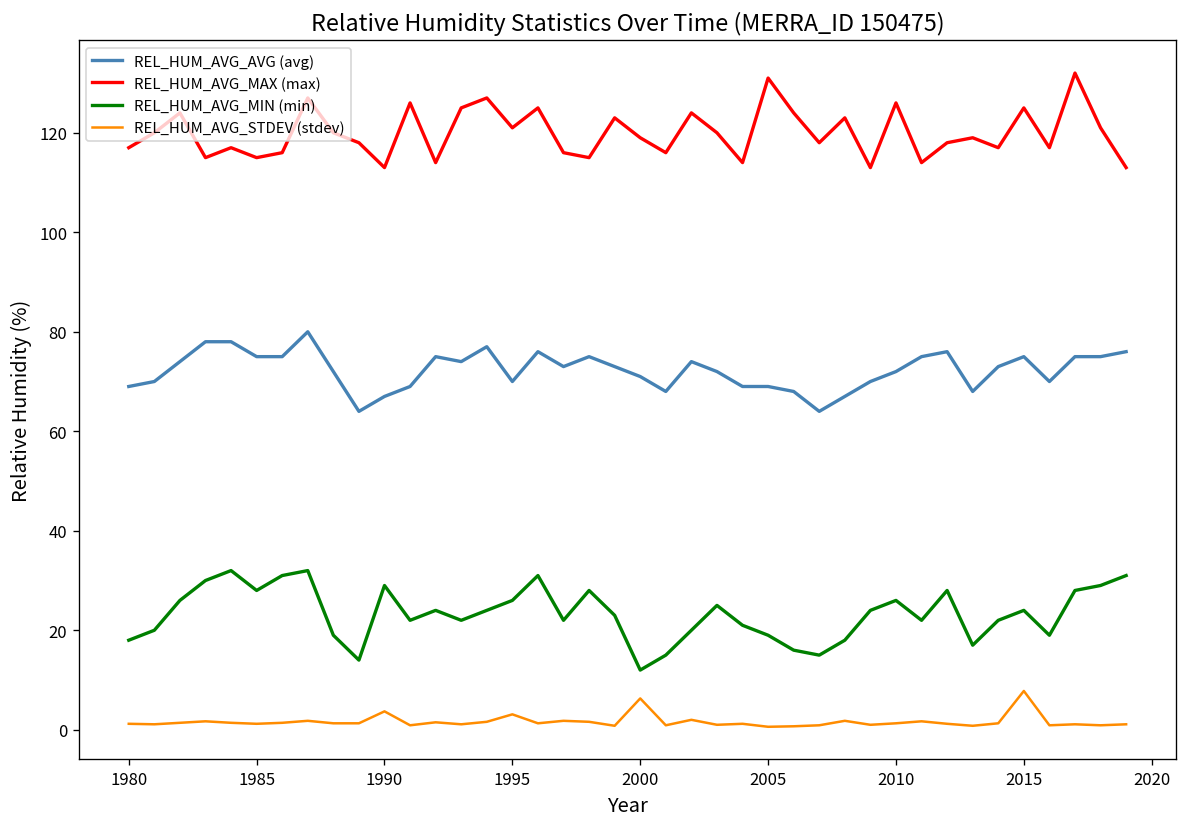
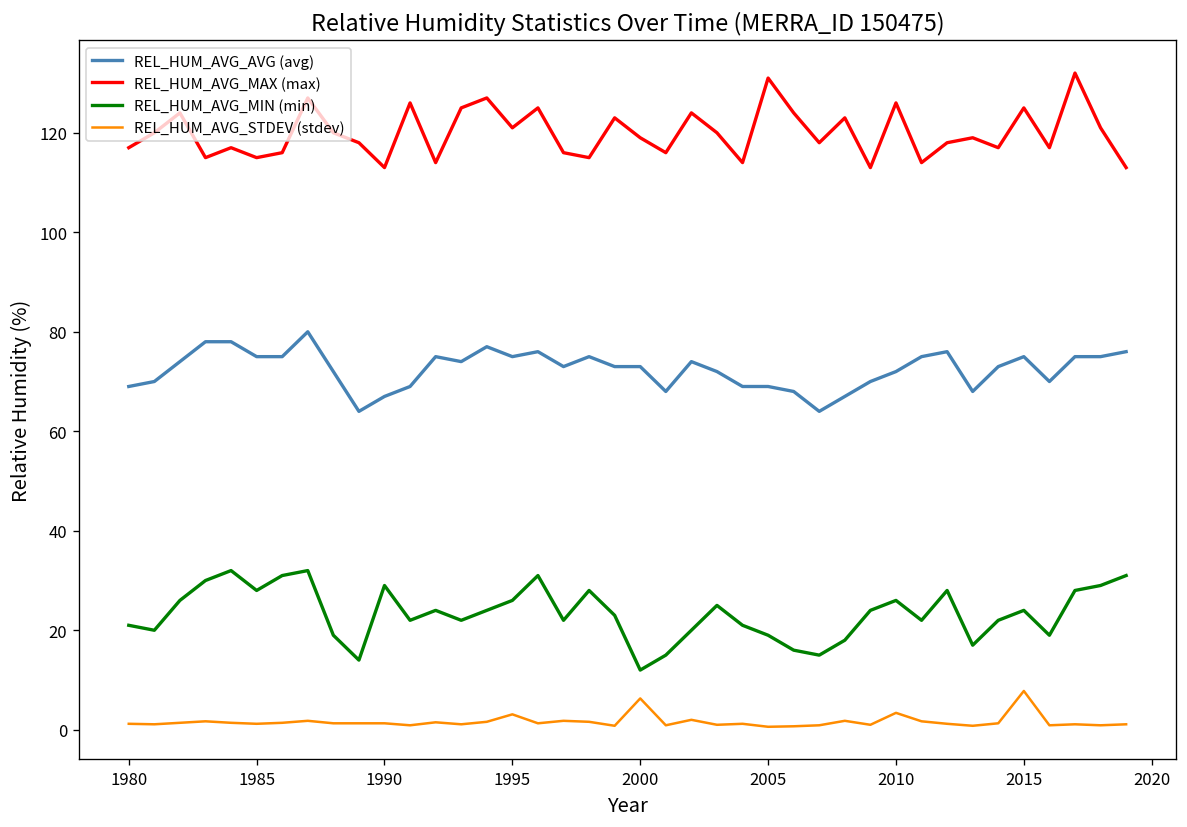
REL_HUM_AVG_MIN (min), 1980: 18 -> 21
REL_HUM_AVG_STDEV (stdev), 1990: 4 -> 1
REL_HUM_AVG_AVG (avg), 1995: 70 -> 75
REL_HUM_AVG_AVG (avg), 2000: 71 -> 73
REL_HUM_AVG_STDEV (stdev), 2010: 1 -> 3
